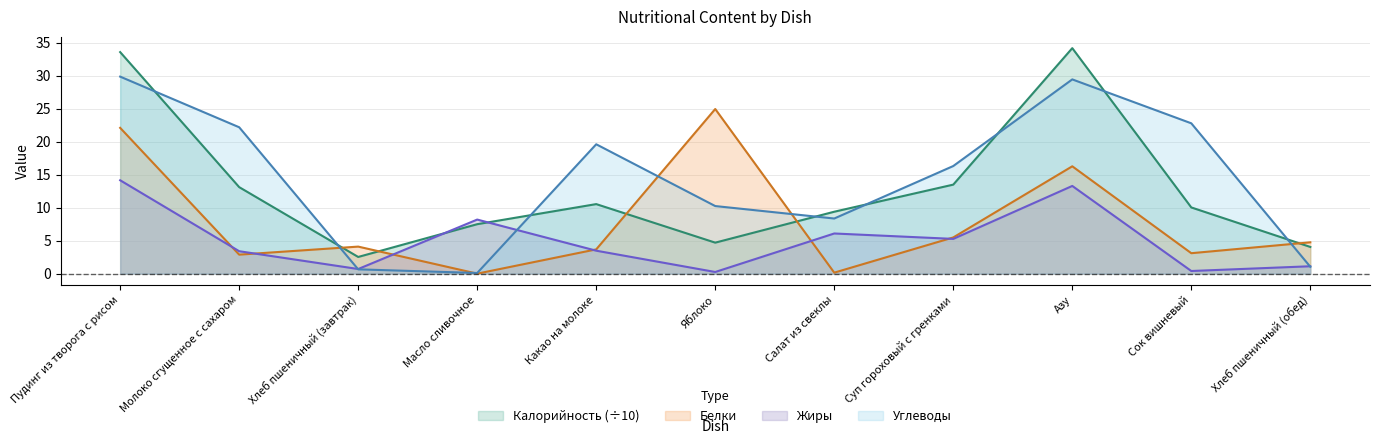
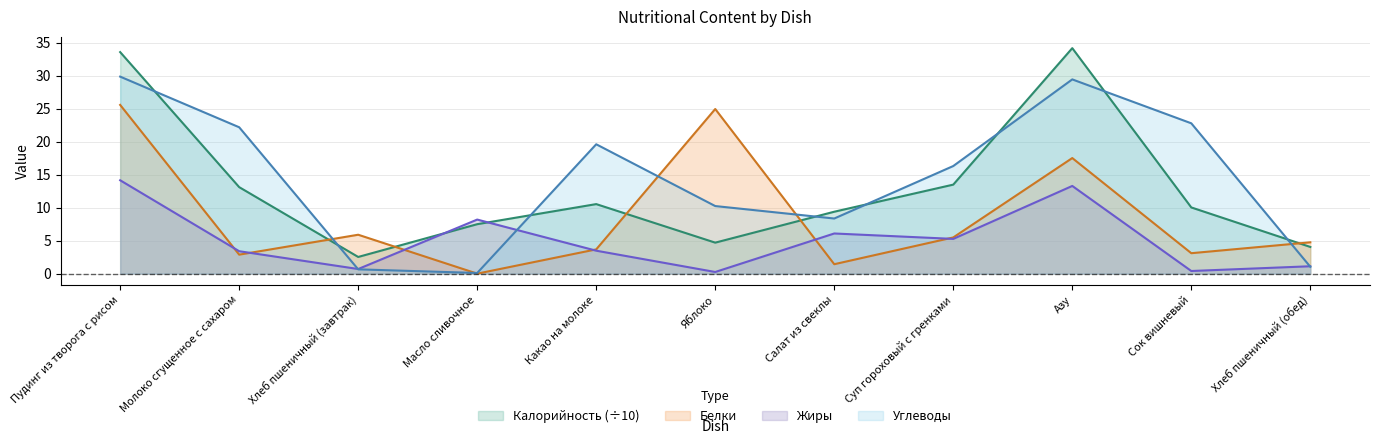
Белки, Пудинг из творога с рисом: 22 -> 26
Белки, Хлеб пшеничный (завтрак): 4 -> 6
Белки, Салат из свеклы: 0 -> 1
Белки, Азу: 16 -> 18
